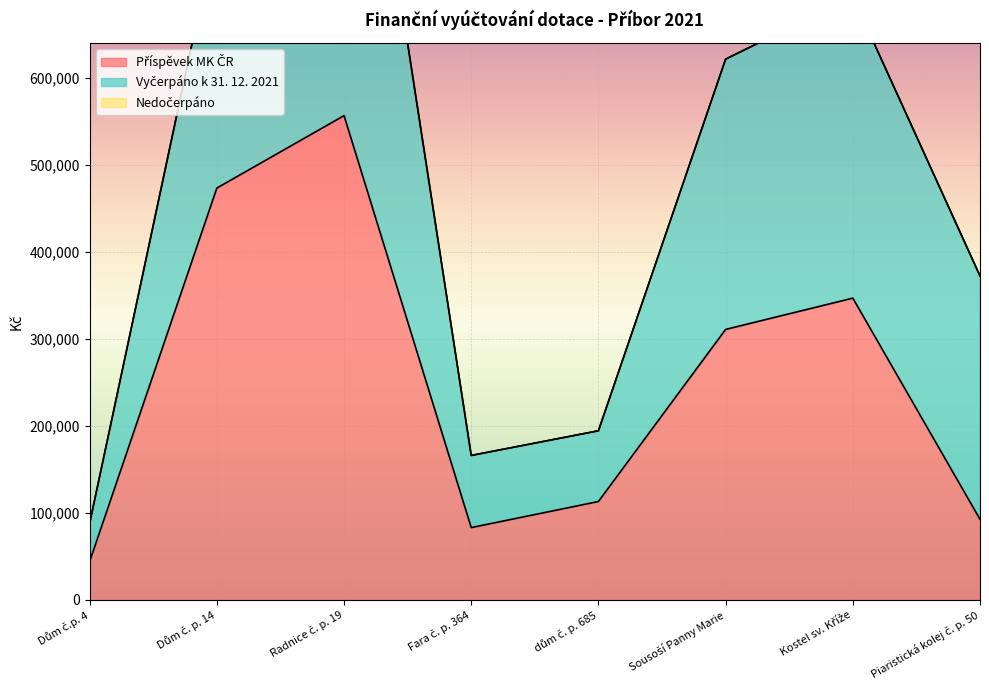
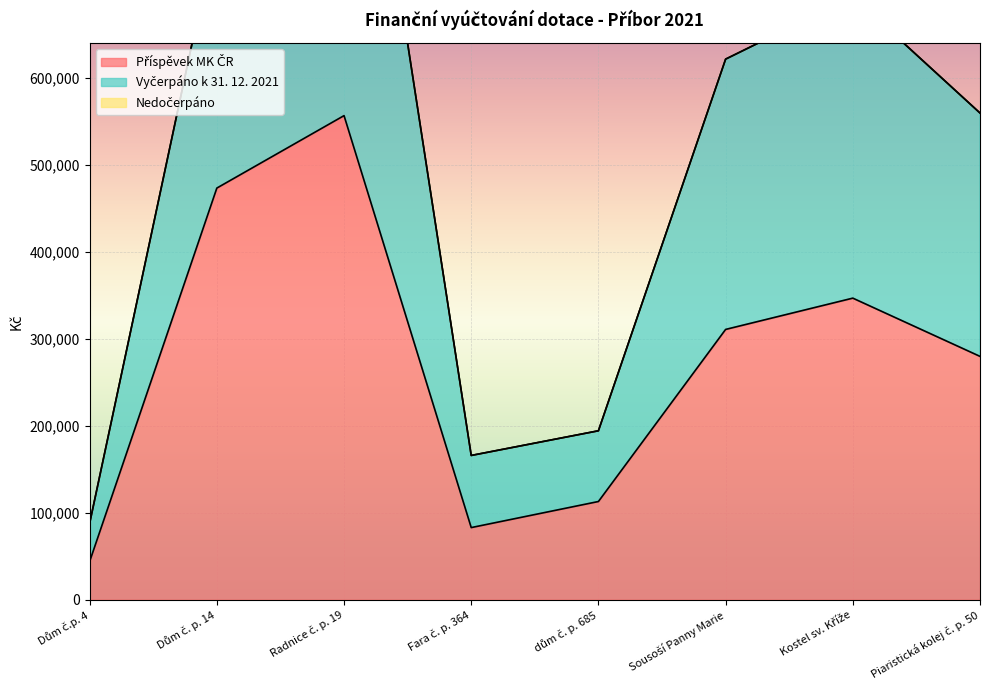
Příspěvek MK ČR, Piaristická kolej č. p. 50: 90,000 -> 280,000
